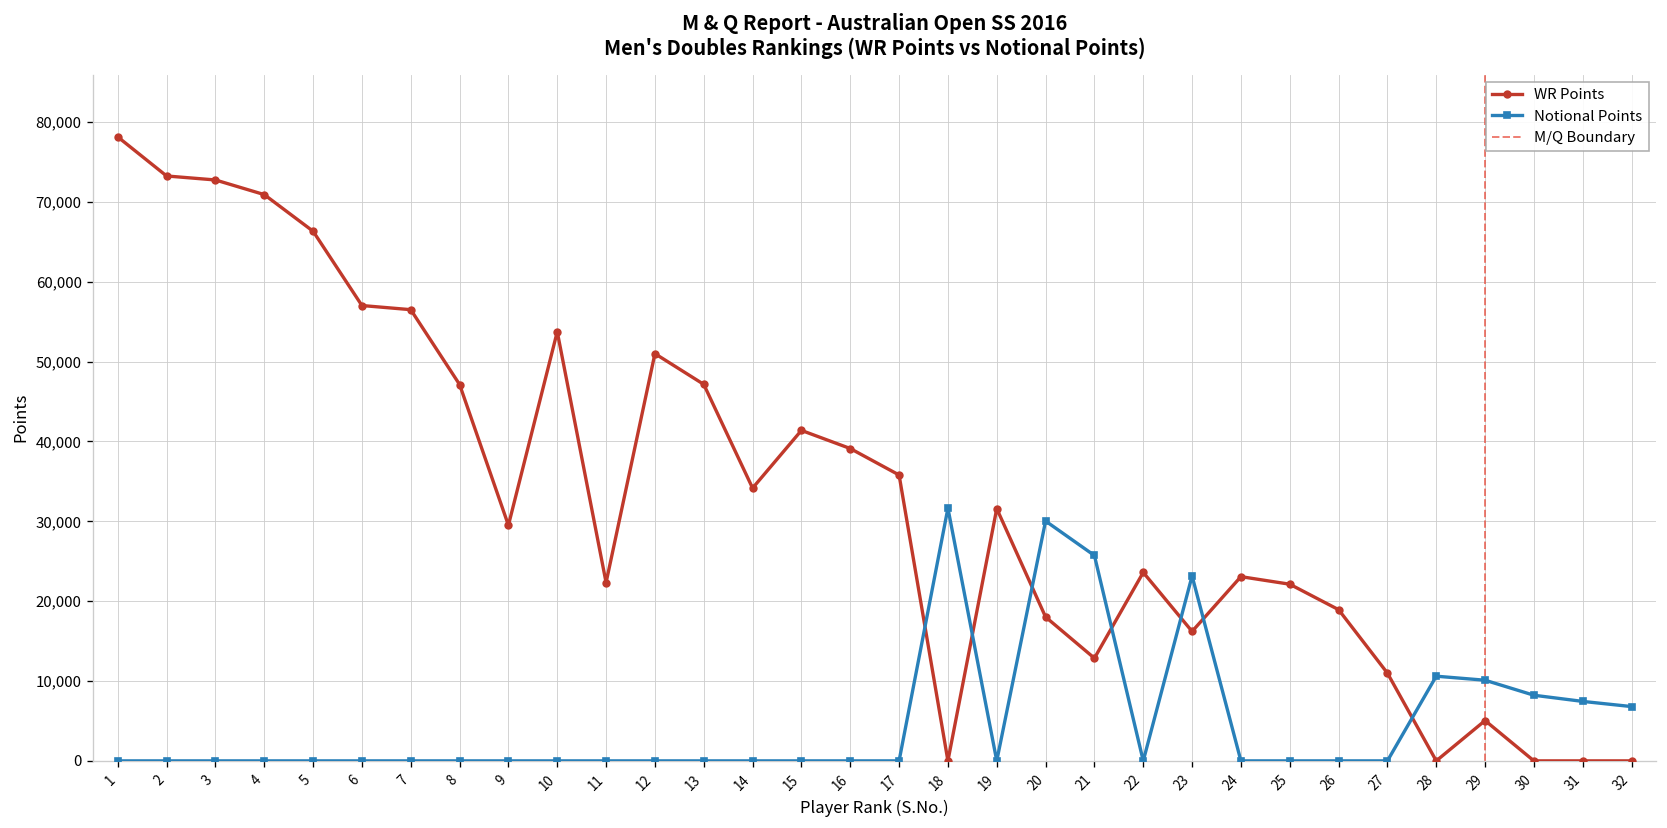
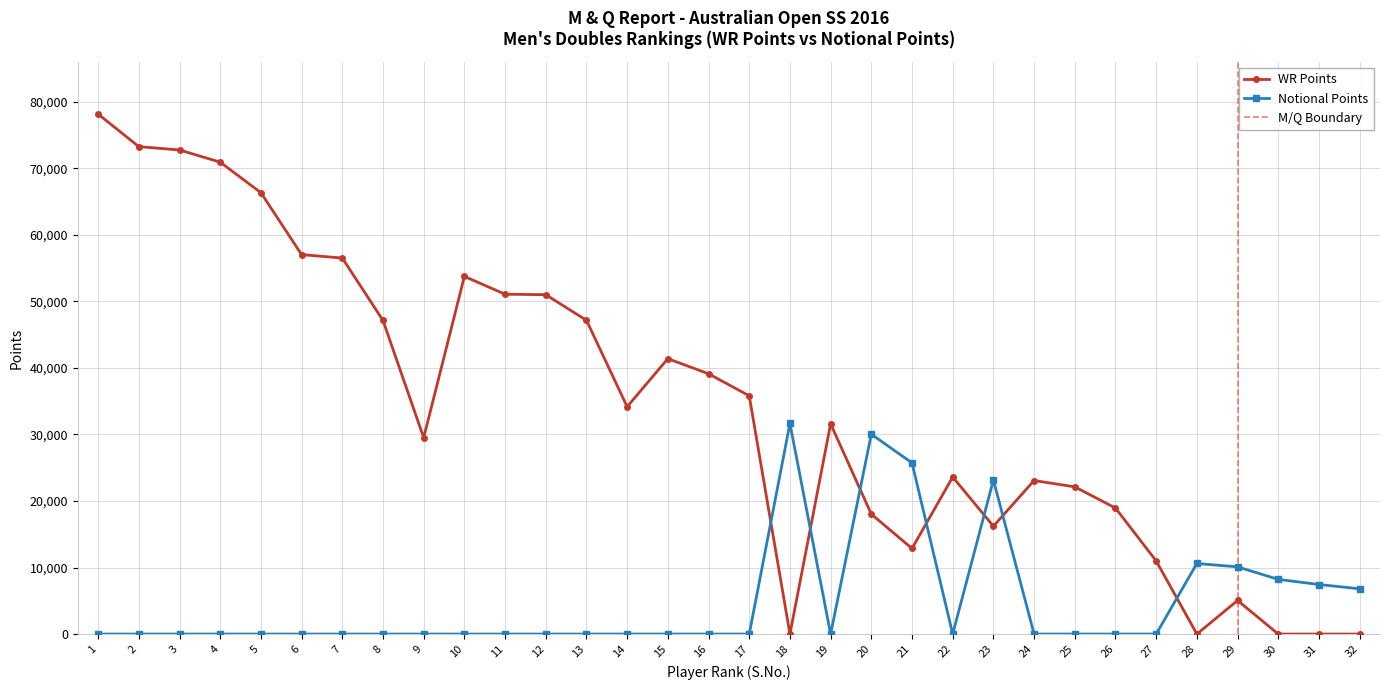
WR Points, 11: 22,000 -> 51,000
